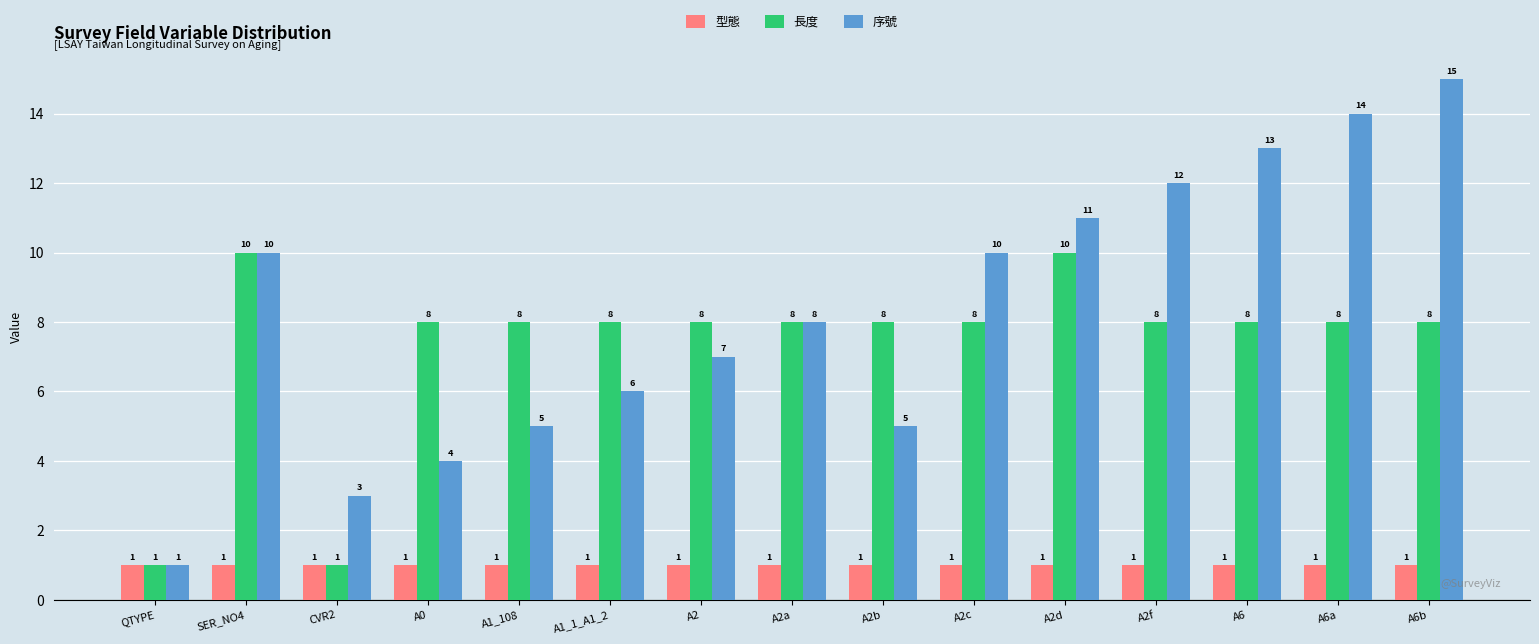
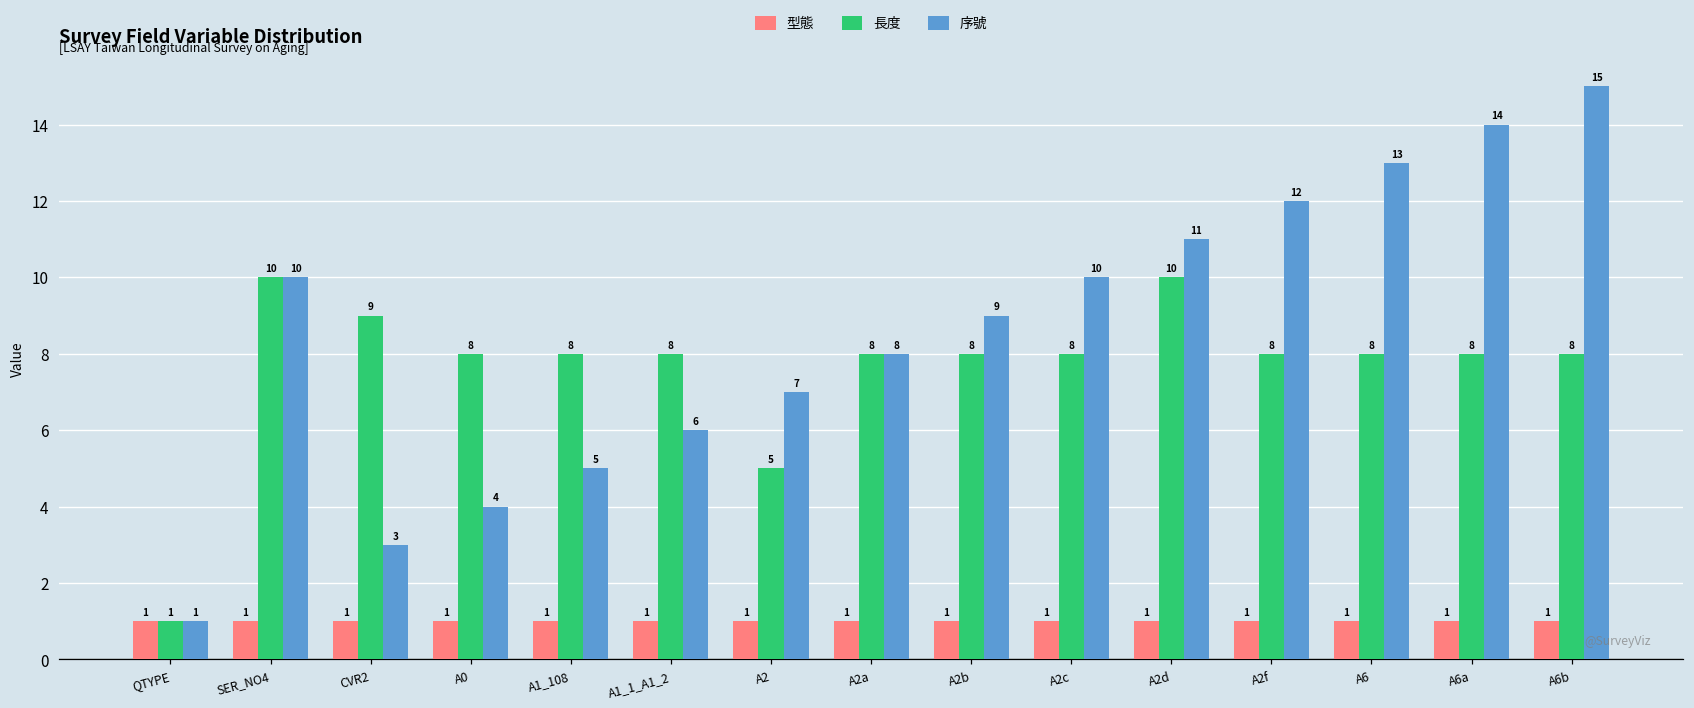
長度, CVR2: 1 -> 9
長度, A2: 8 -> 5
序號, A2b: 5 -> 9
